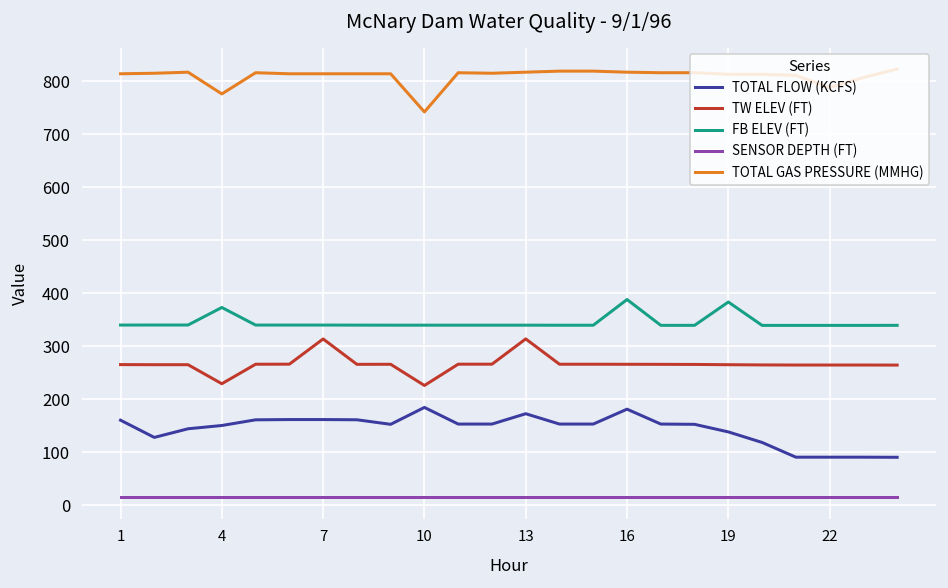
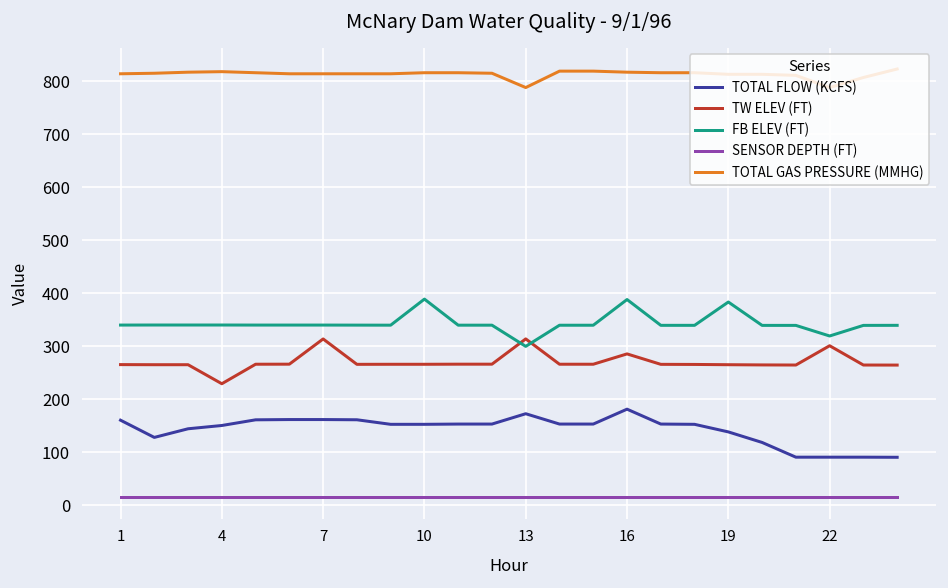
FB ELEV (FT), 4: 370 -> 340
TOTAL GAS PRESSURE (MMHG), 4: 780 -> 820
TOTAL FLOW (KCFS), 10: 180 -> 150
TW ELEV (FT), 10: 230 -> 270
FB ELEV (FT), 10: 340 -> 390
TOTAL GAS PRESSURE (MMHG), 10: 740 -> 820
FB ELEV (FT), 13: 340 -> 300
TOTAL GAS PRESSURE (MMHG), 13: 820 -> 790
TW ELEV (FT), 16: 270 -> 290
TW ELEV (FT), 22: 260 -> 300
FB ELEV (FT), 22: 340 -> 320
